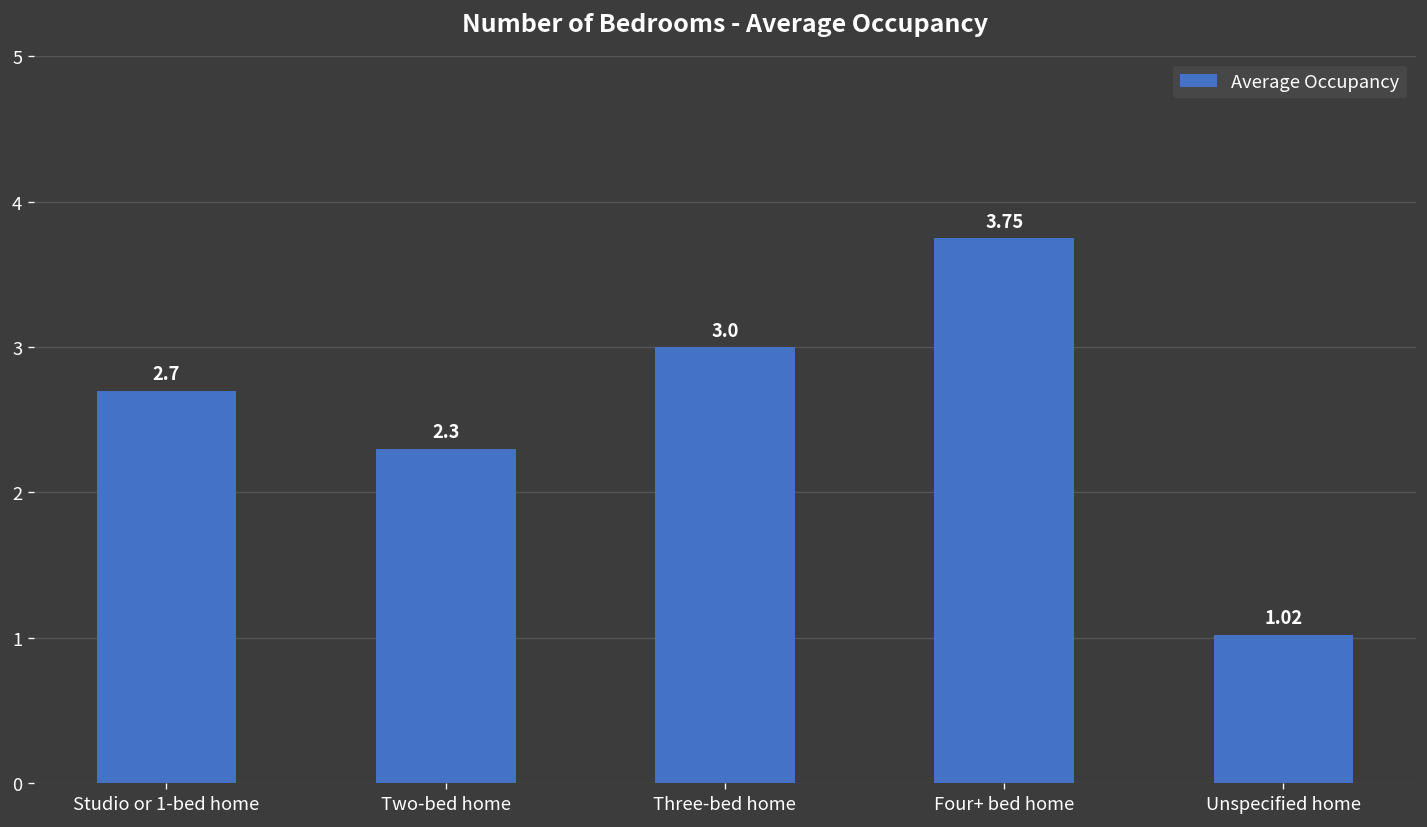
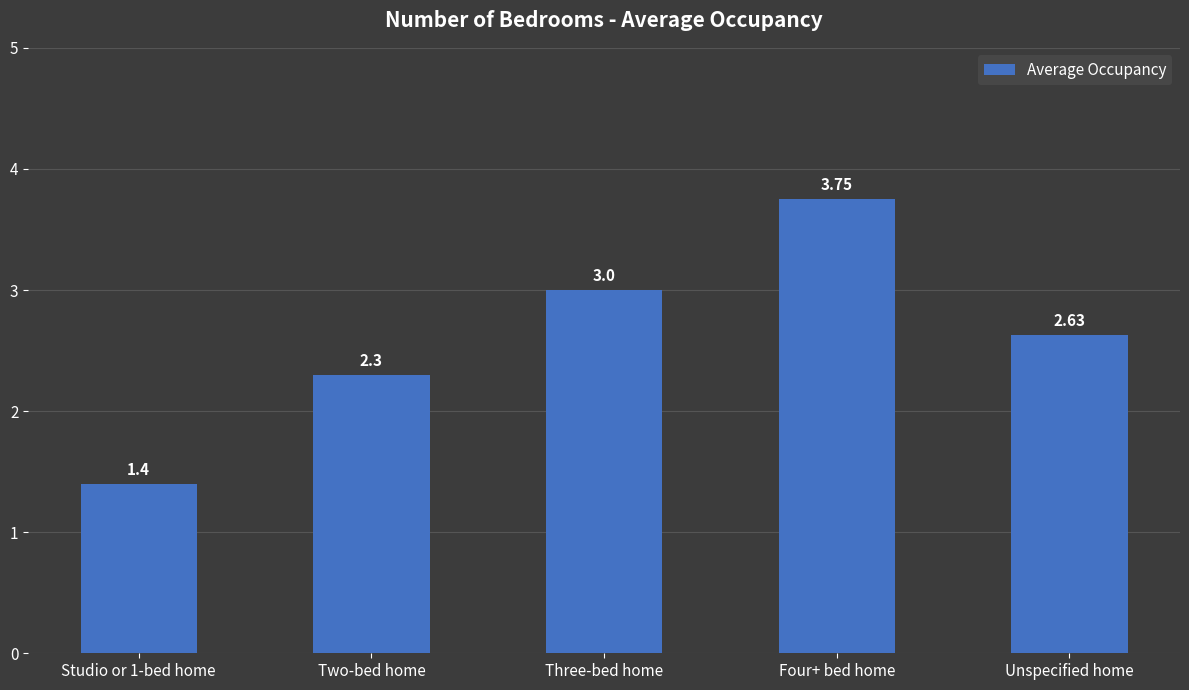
Studio or 1-bed home: 2.7 -> 1.4
Unspecified home: 1.02 -> 2.63
